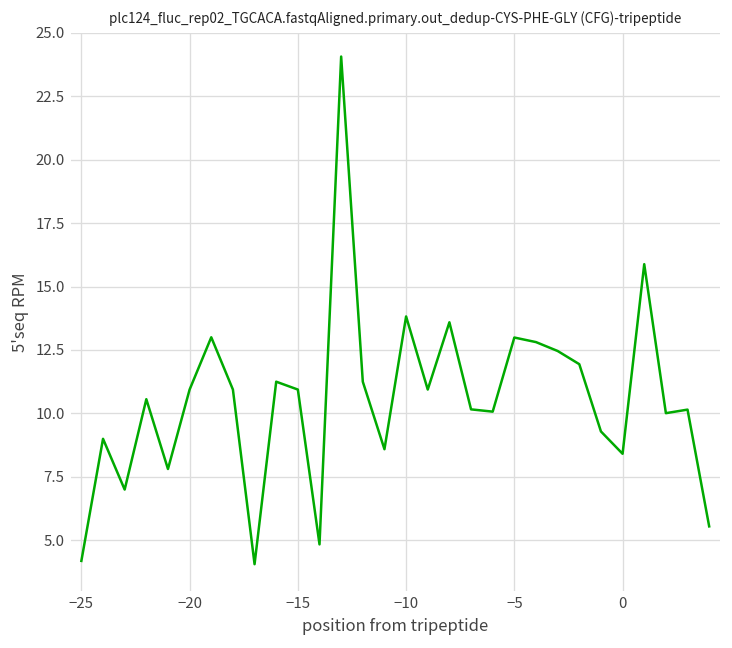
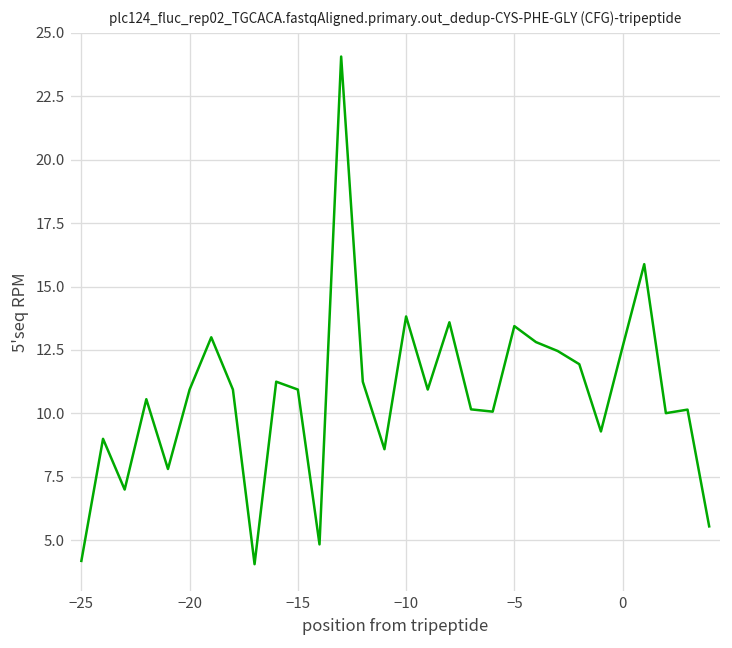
−5: 13.0 -> 13.4
0: 8.4 -> 12.6
